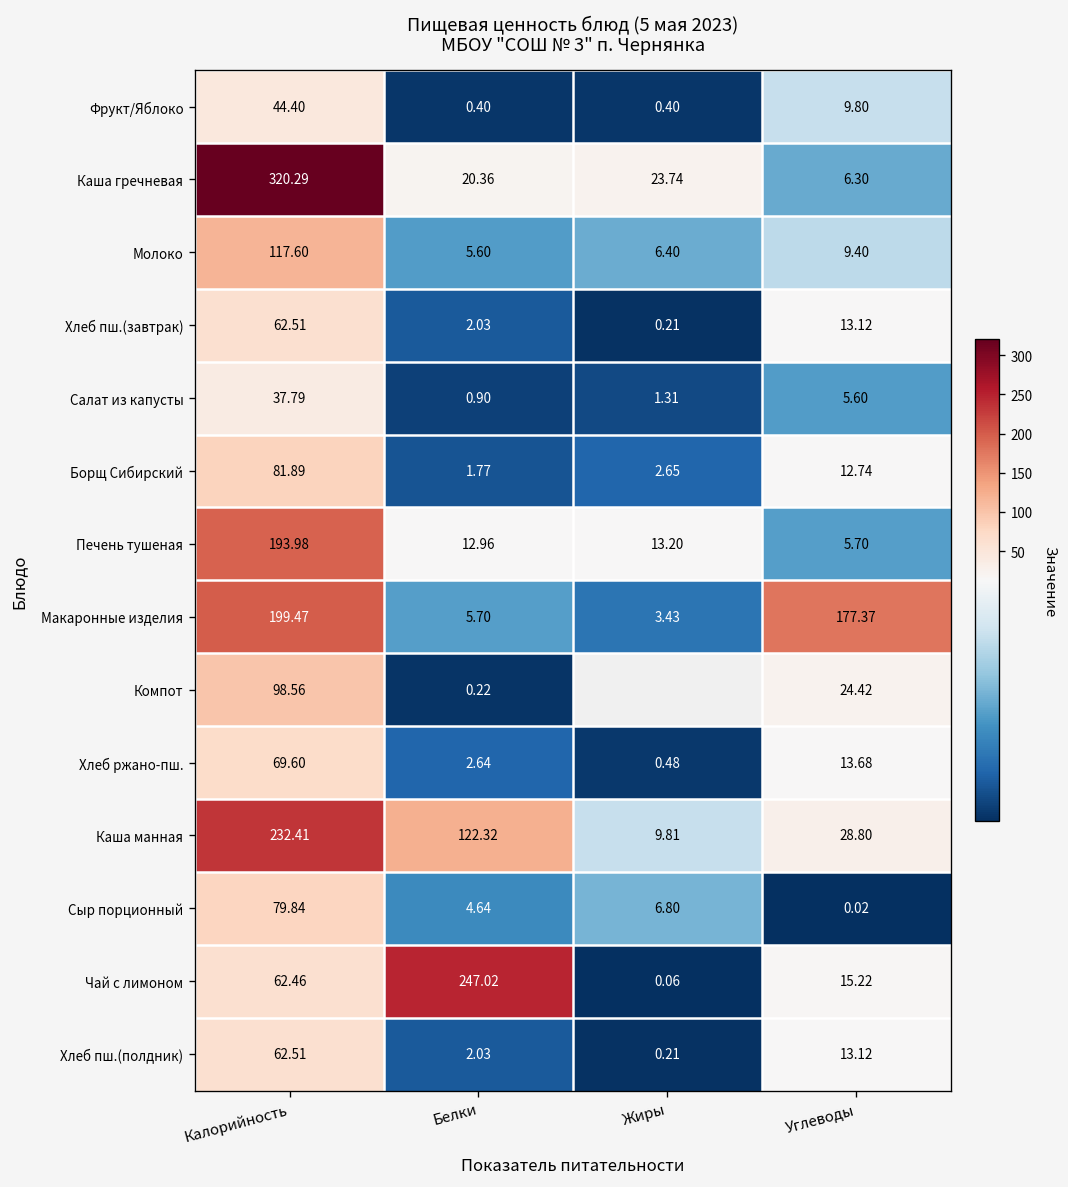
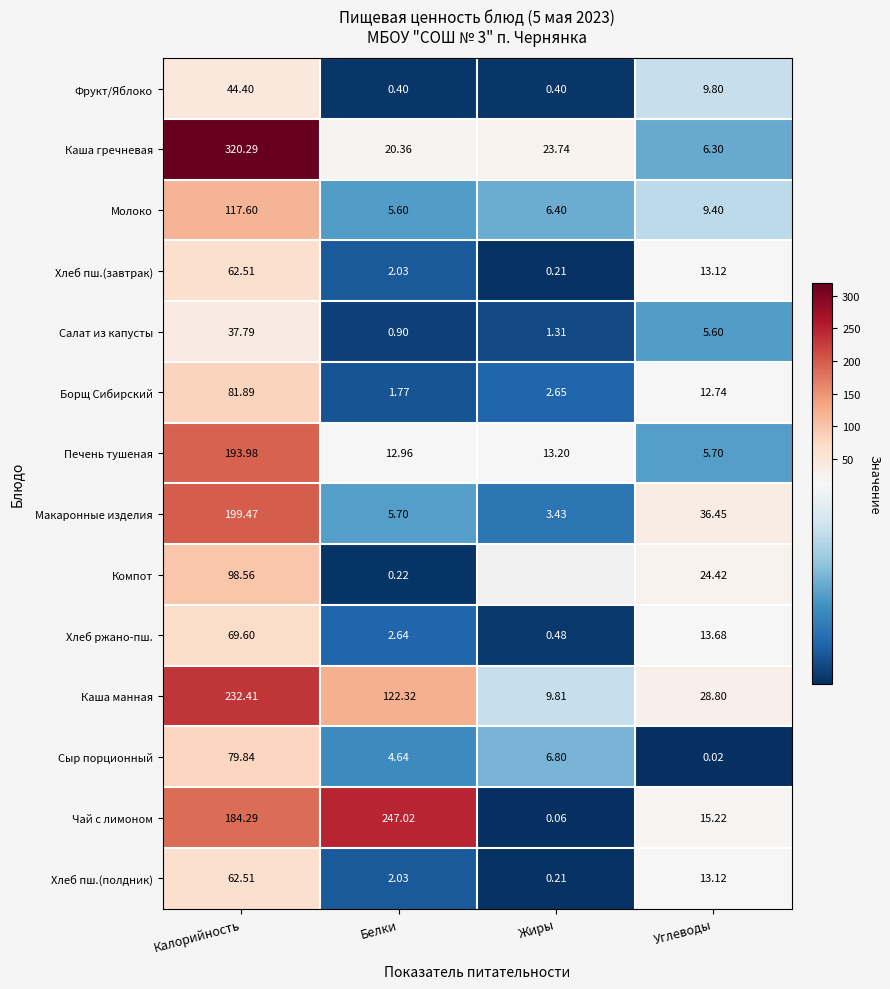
Макаронные изделия, Углеводы: 177.37 -> 36.45
Чай с лимоном, Калорийность: 62.46 -> 184.29
